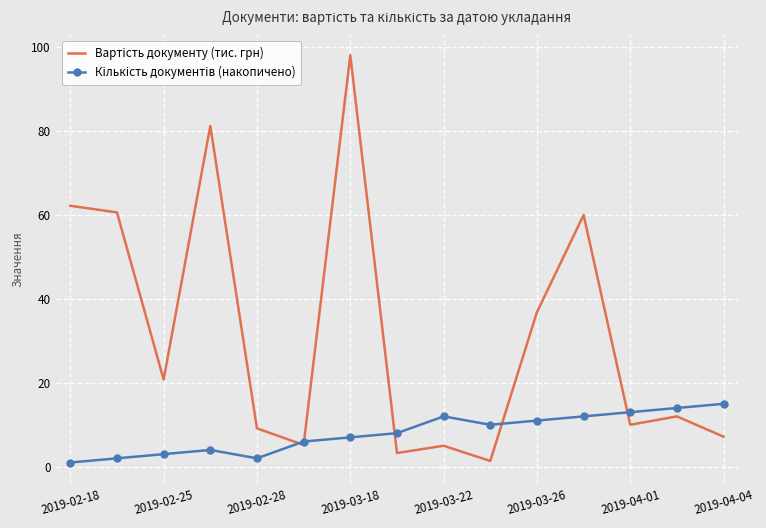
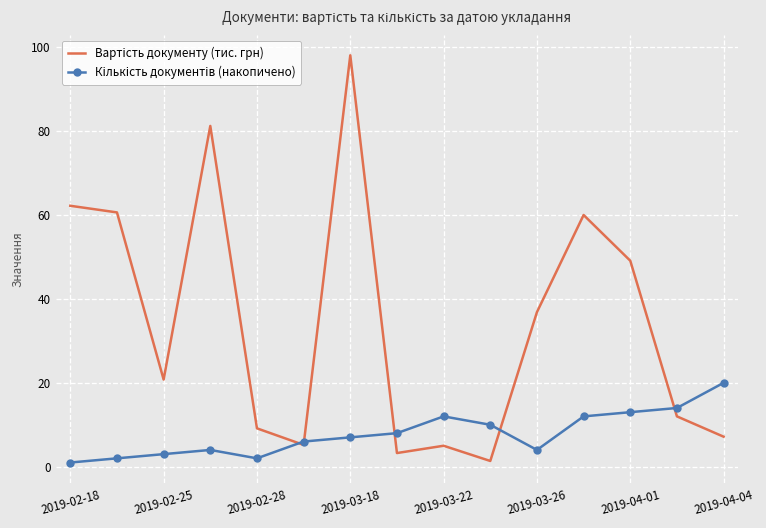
Кількість документів (накопичено), 2019-03-26: 11 -> 4
Вартість документу (тис. грн), 2019-04-01: 10 -> 49
Кількість документів (накопичено), 2019-04-04: 15 -> 20
